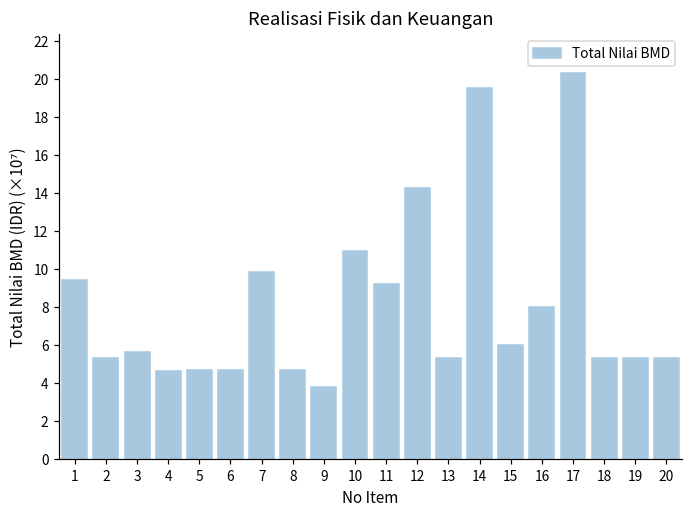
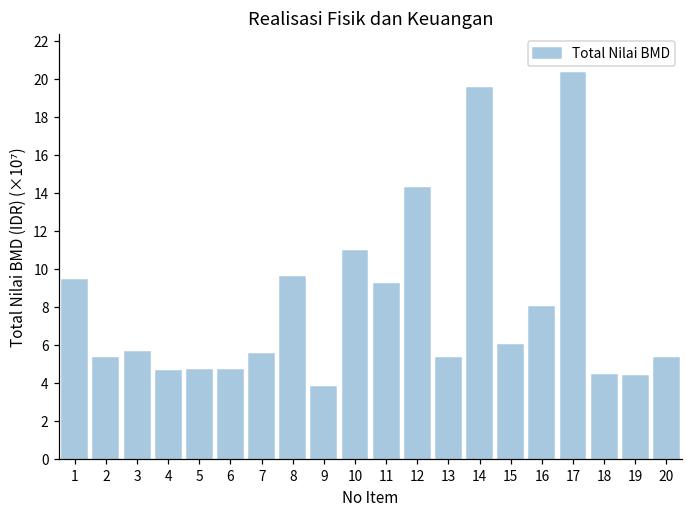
7: 9.9 -> 5.5
8: 4.7 -> 9.6
18: 5.3 -> 4.4
19: 5.3 -> 4.4
